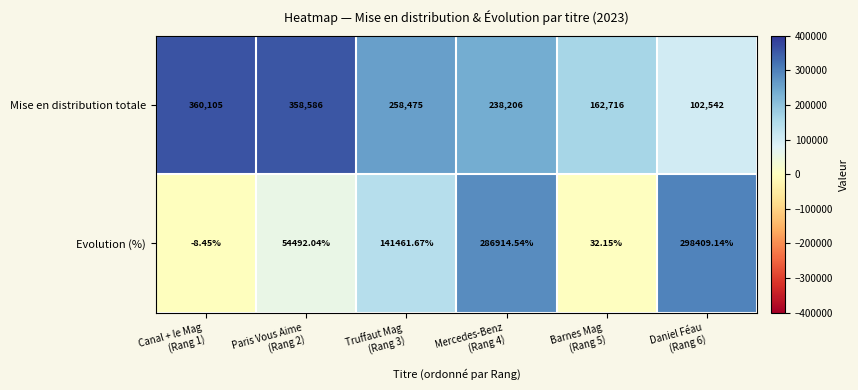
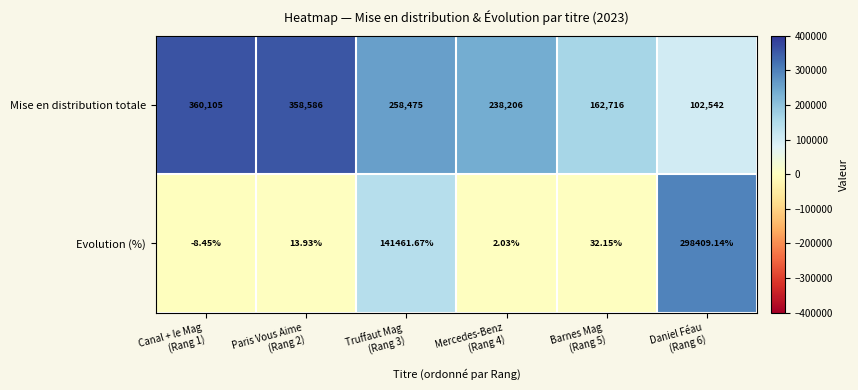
Evolution (%), Paris Vous Aime (Rang 2): 54492.04% -> 13.93%
Evolution (%), Mercedes-Benz (Rang 4): 286914.54% -> 2.03%
